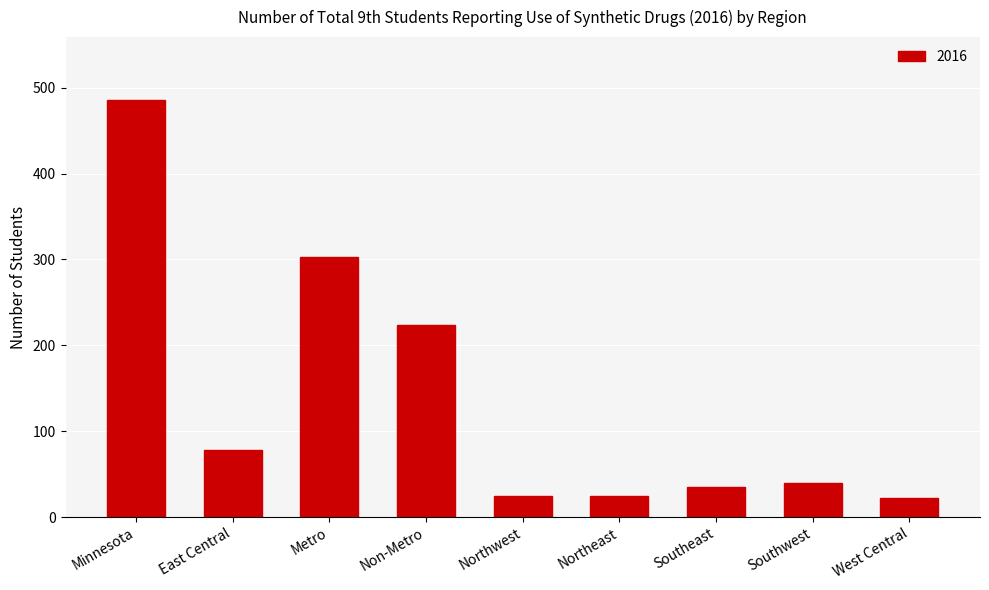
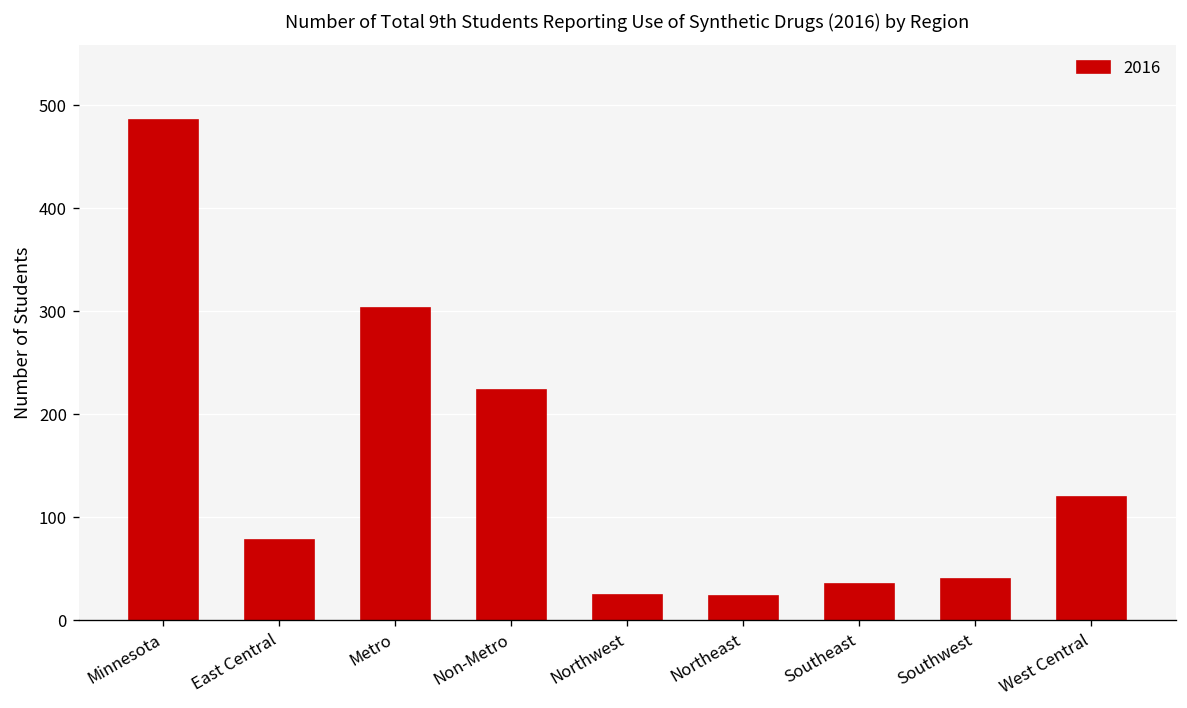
West Central: 20 -> 120
